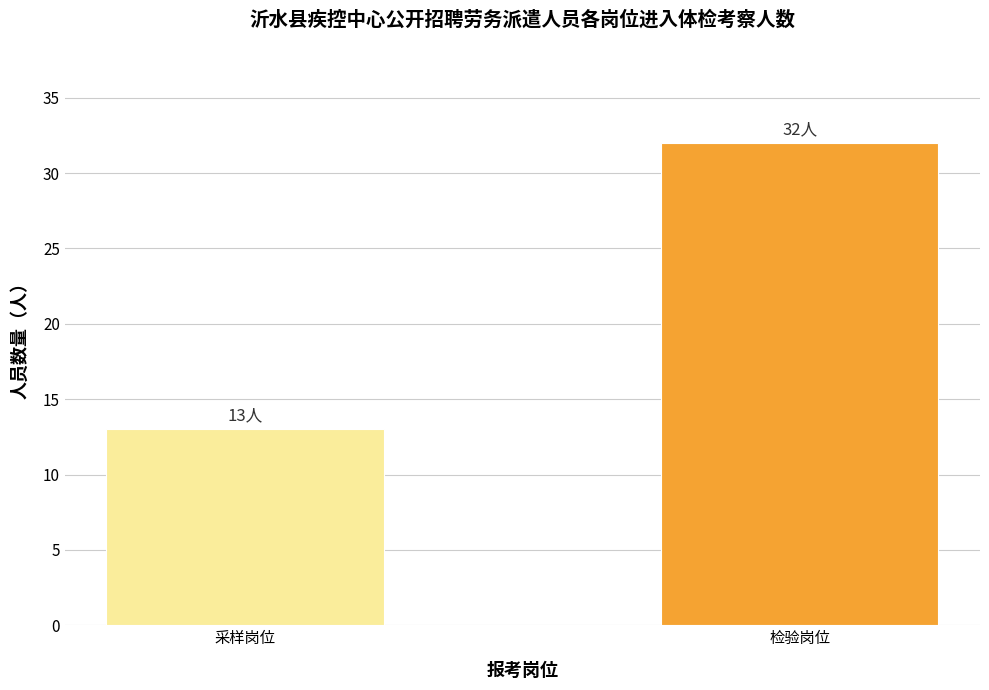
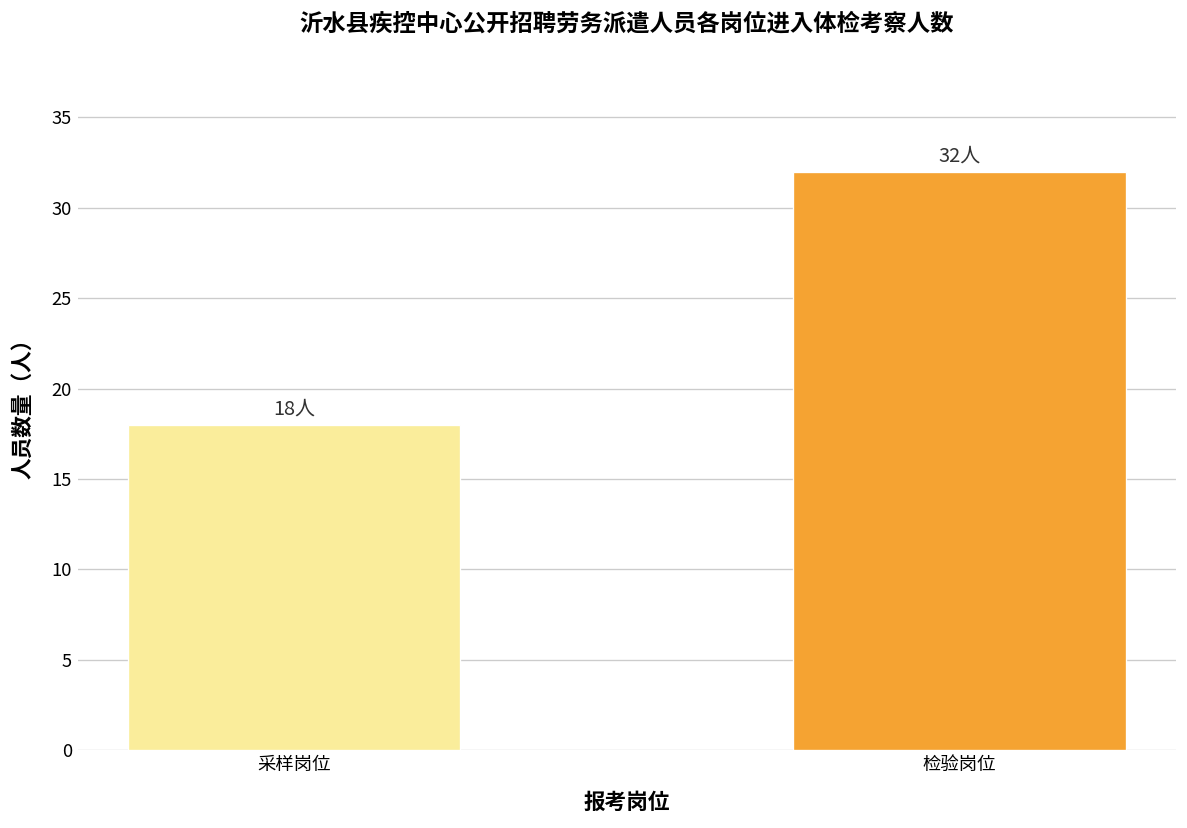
采样岗位: 13人 -> 18人
